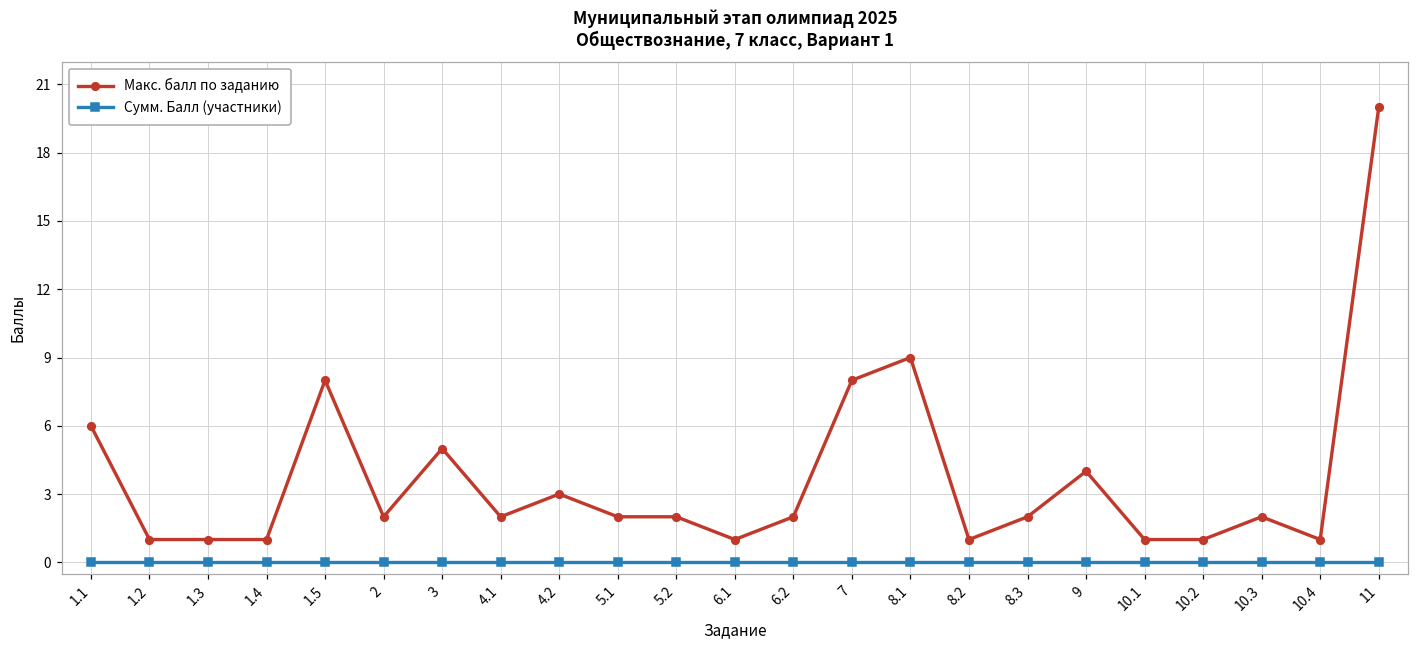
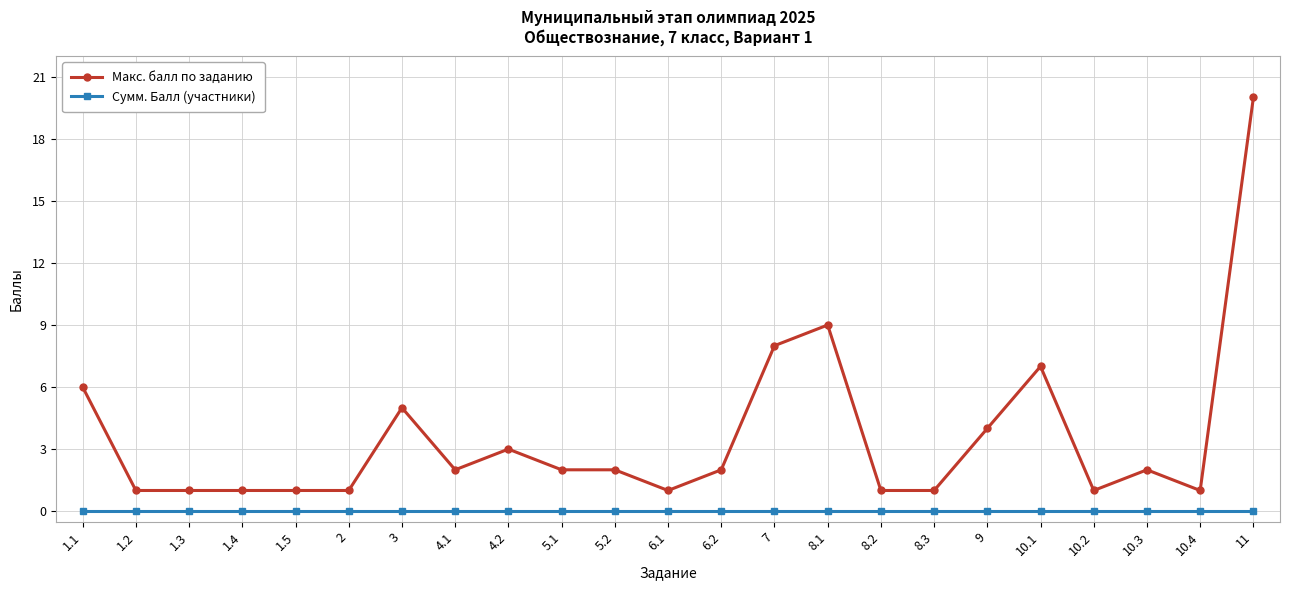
Макс. балл по заданию, 1.5: 8 -> 1
Макс. балл по заданию, 2: 2 -> 1
Макс. балл по заданию, 8.3: 2 -> 1
Макс. балл по заданию, 10.1: 1 -> 7
